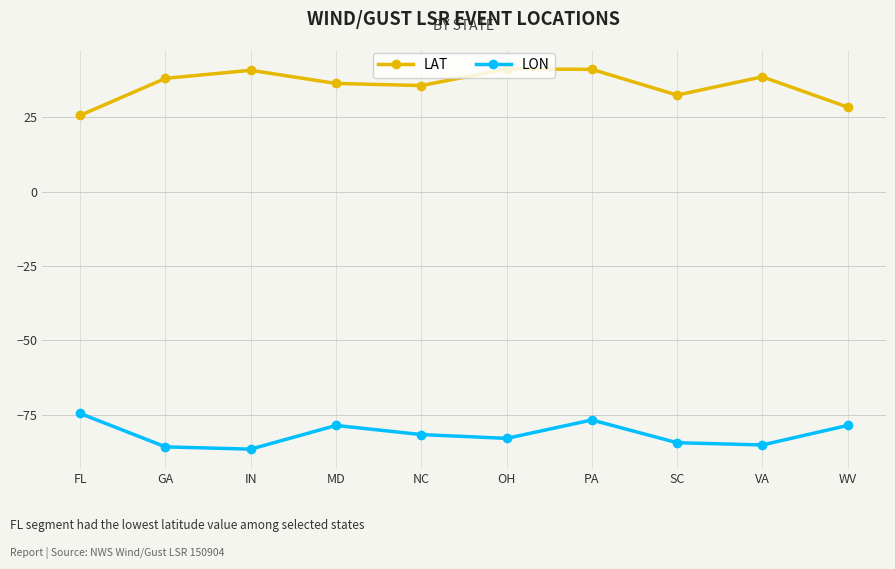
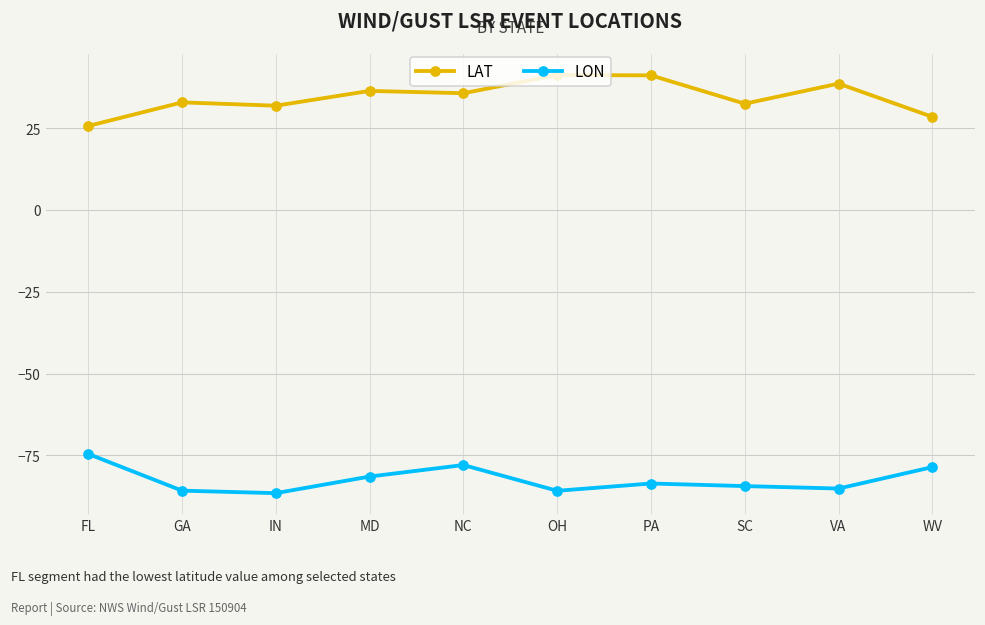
LAT, GA: 38 -> 33
LAT, IN: 41 -> 32
LON, MD: -79 -> -82
LON, NC: -82 -> -78
LON, OH: -83 -> -86
LON, PA: -77 -> -84
